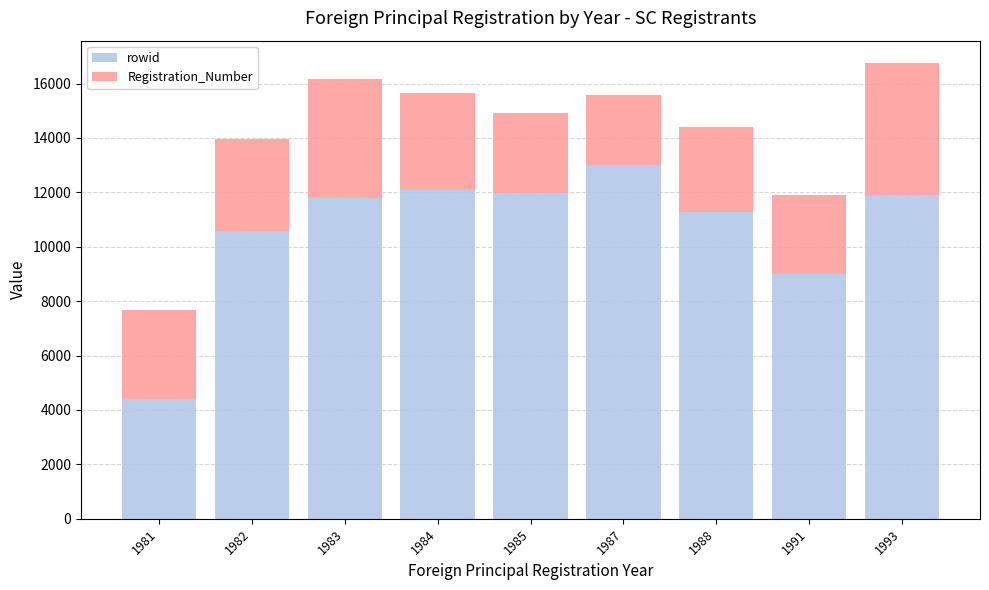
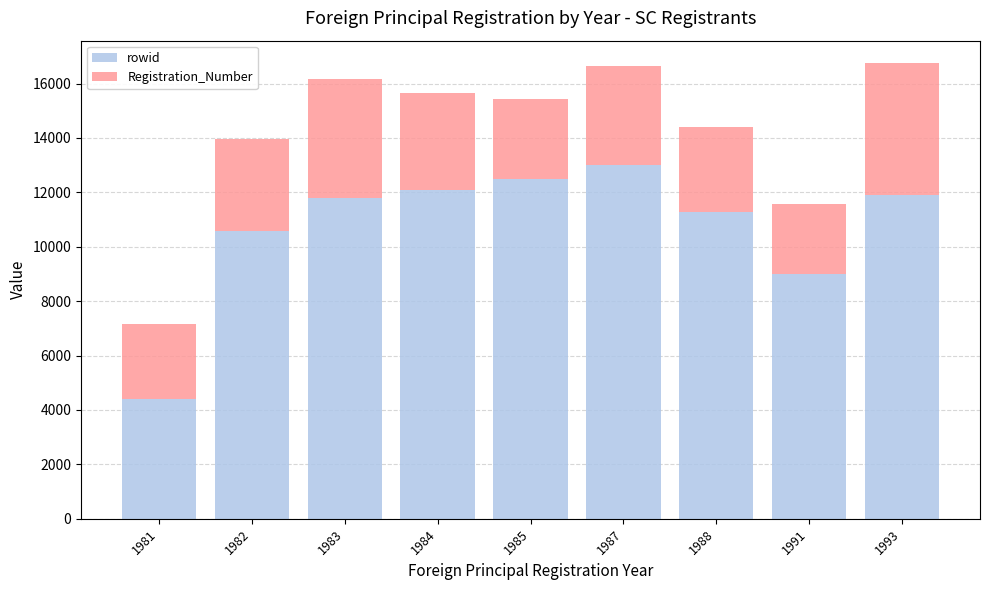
Registration_Number, 1981: 3300 -> 2800
rowid, 1985: 12000 -> 12500
Registration_Number, 1987: 2600 -> 3600
Registration_Number, 1991: 2900 -> 2600
